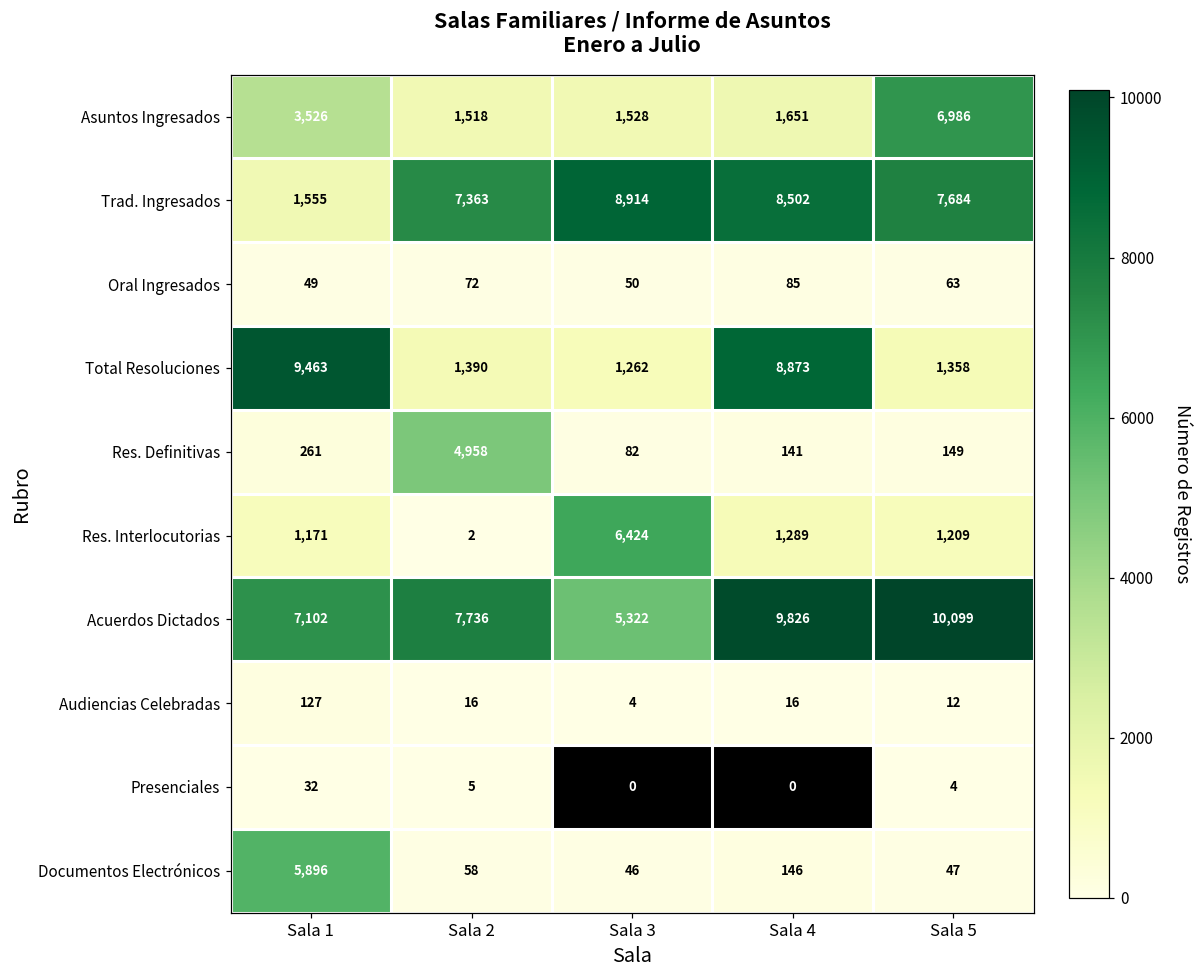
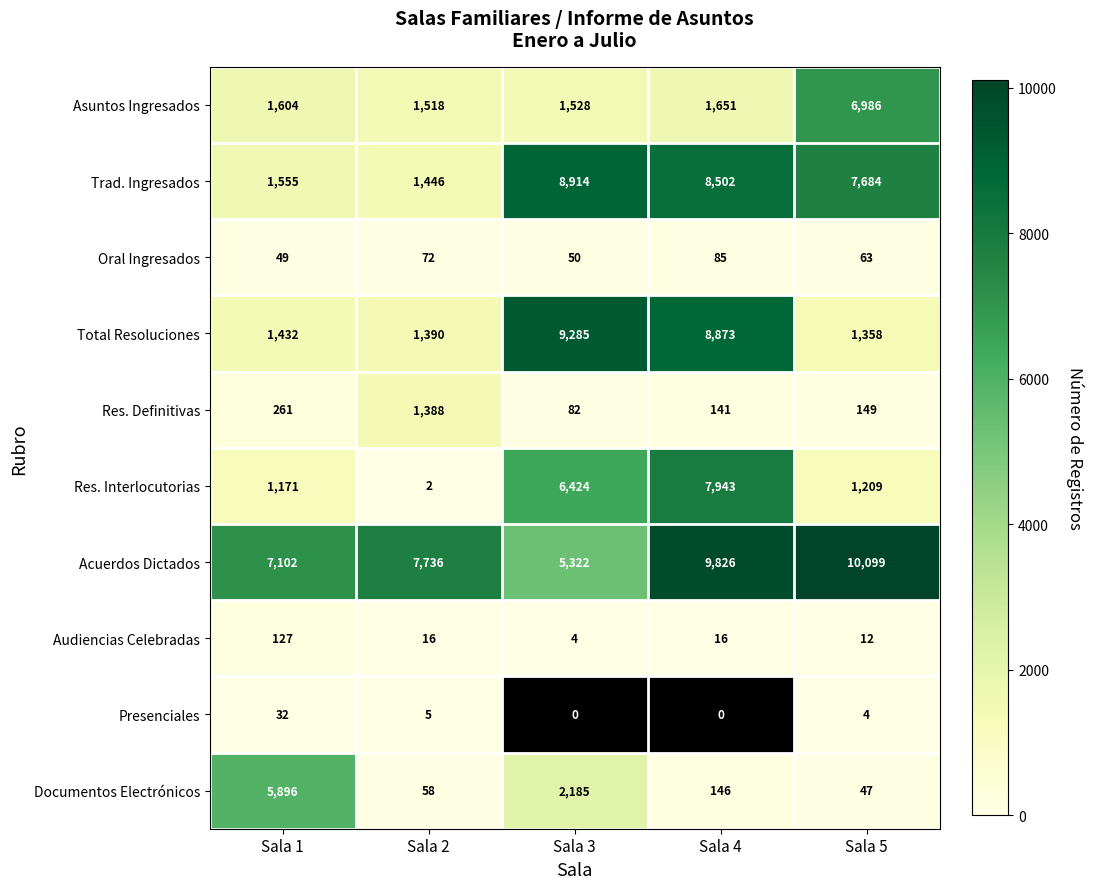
Asuntos Ingresados, Sala 1: 3,526 -> 1,604
Trad. Ingresados, Sala 2: 7,363 -> 1,446
Total Resoluciones, Sala 1: 9,463 -> 1,432
Total Resoluciones, Sala 3: 1,262 -> 9,285
Res. Definitivas, Sala 2: 4,958 -> 1,388
Res. Interlocutorias, Sala 4: 1,289 -> 7,943
Documentos Electrónicos, Sala 3: 46 -> 2,185
